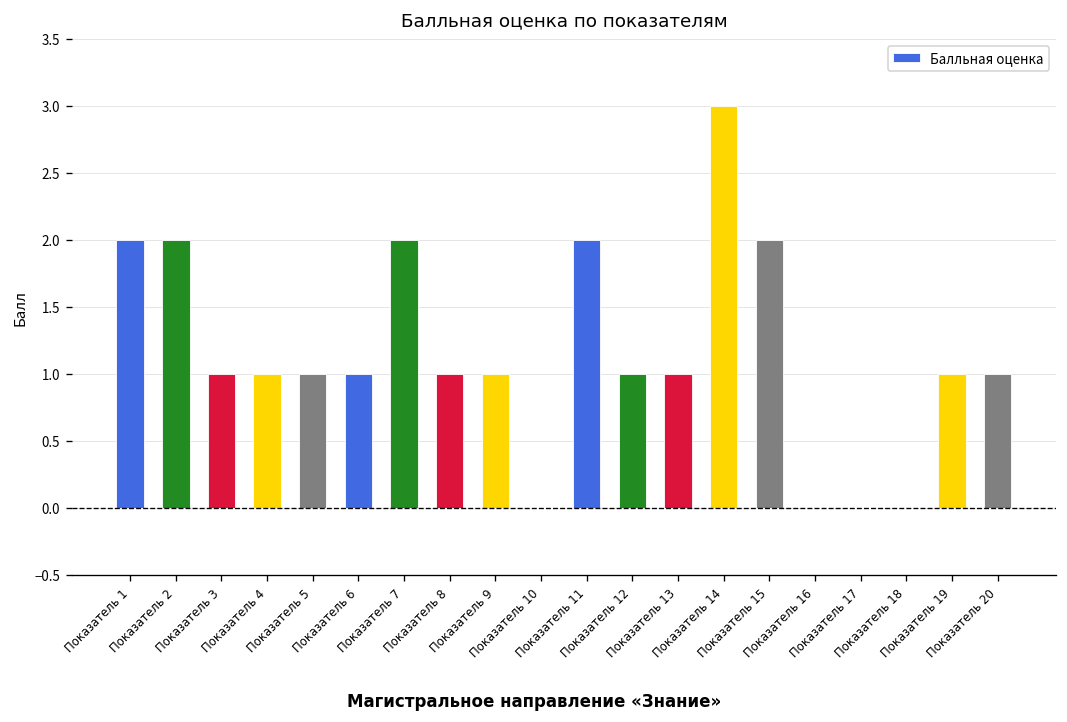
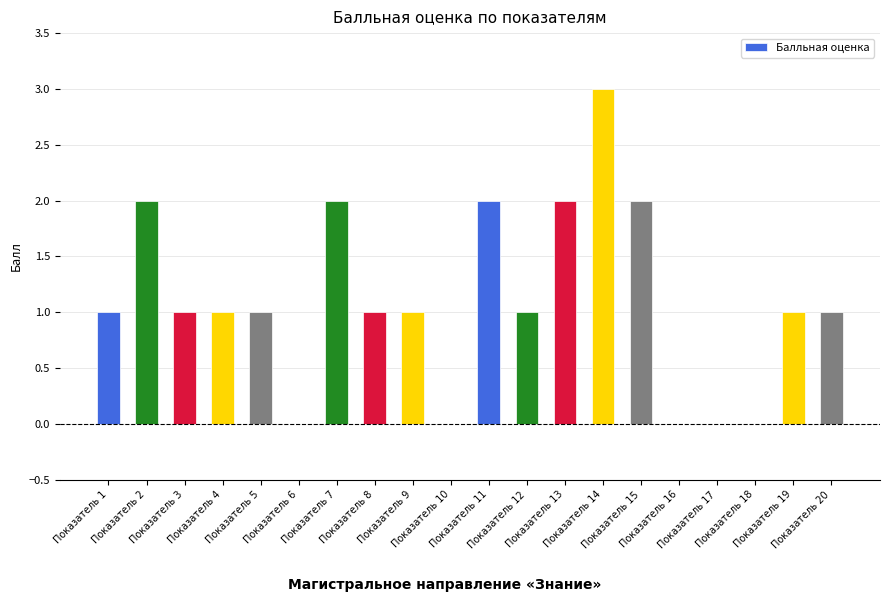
Показатель 1: 2 -> 1
Показатель 6: 1 -> 0
Показатель 13: 1 -> 2
